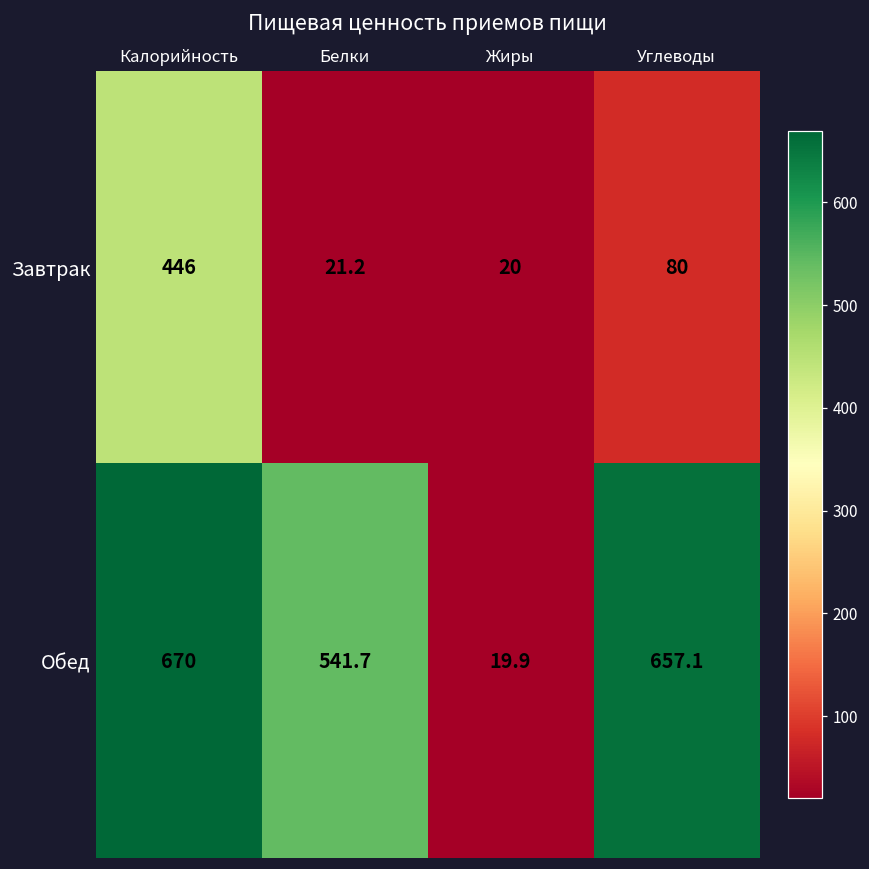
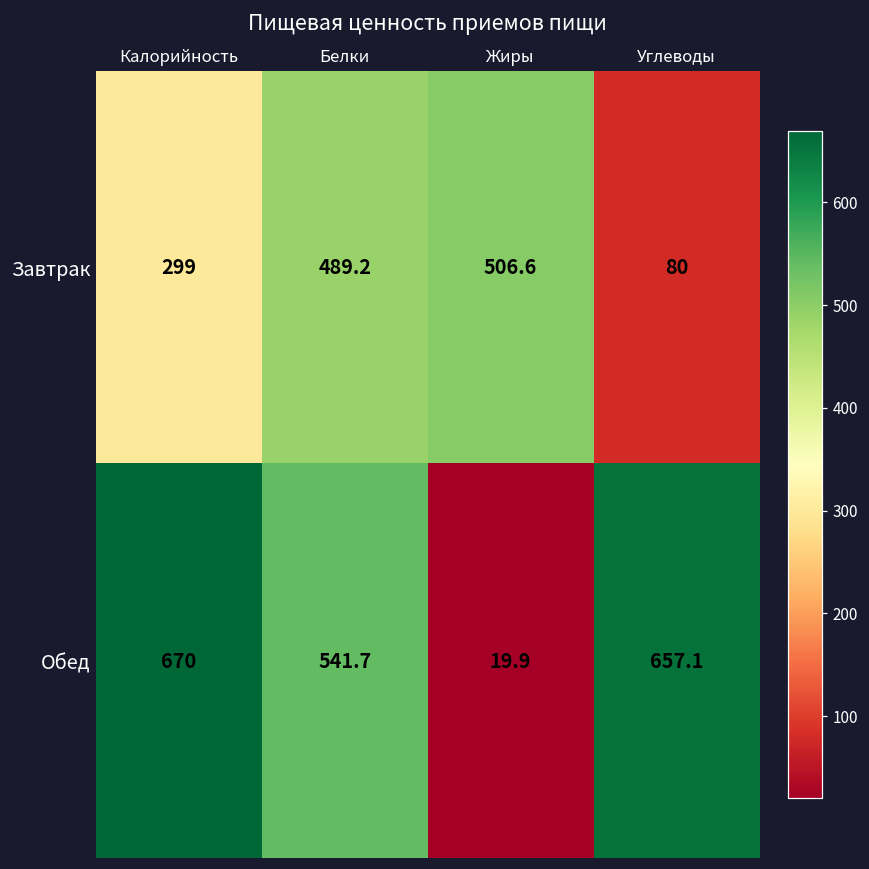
Завтрак, Калорийность: 446 -> 299
Завтрак, Белки: 21.2 -> 489.2
Завтрак, Жиры: 20 -> 506.6
